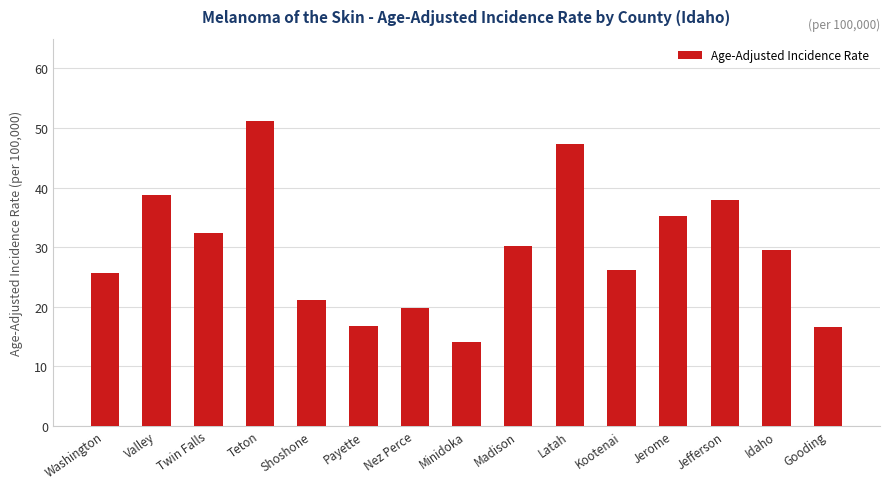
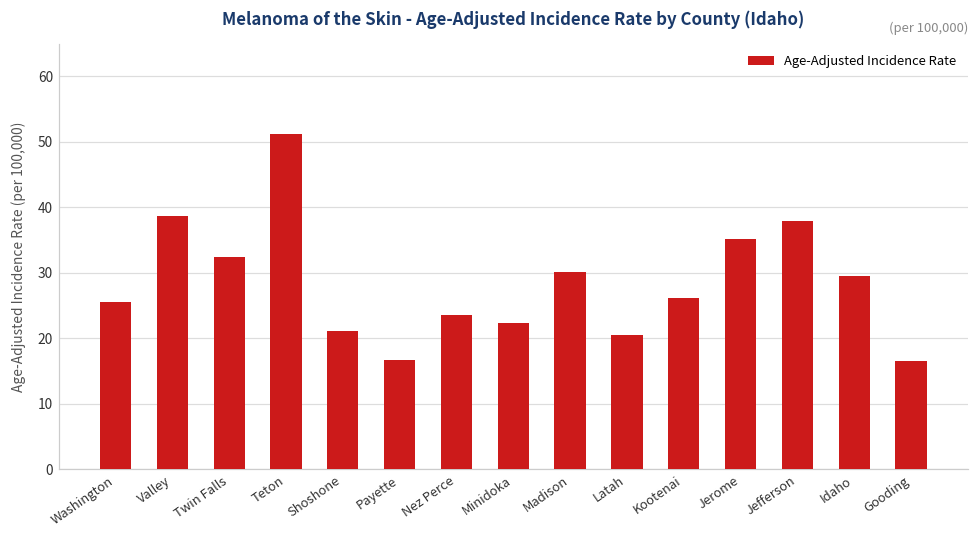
Nez Perce: 20 -> 24
Minidoka: 14 -> 22
Latah: 47 -> 21
